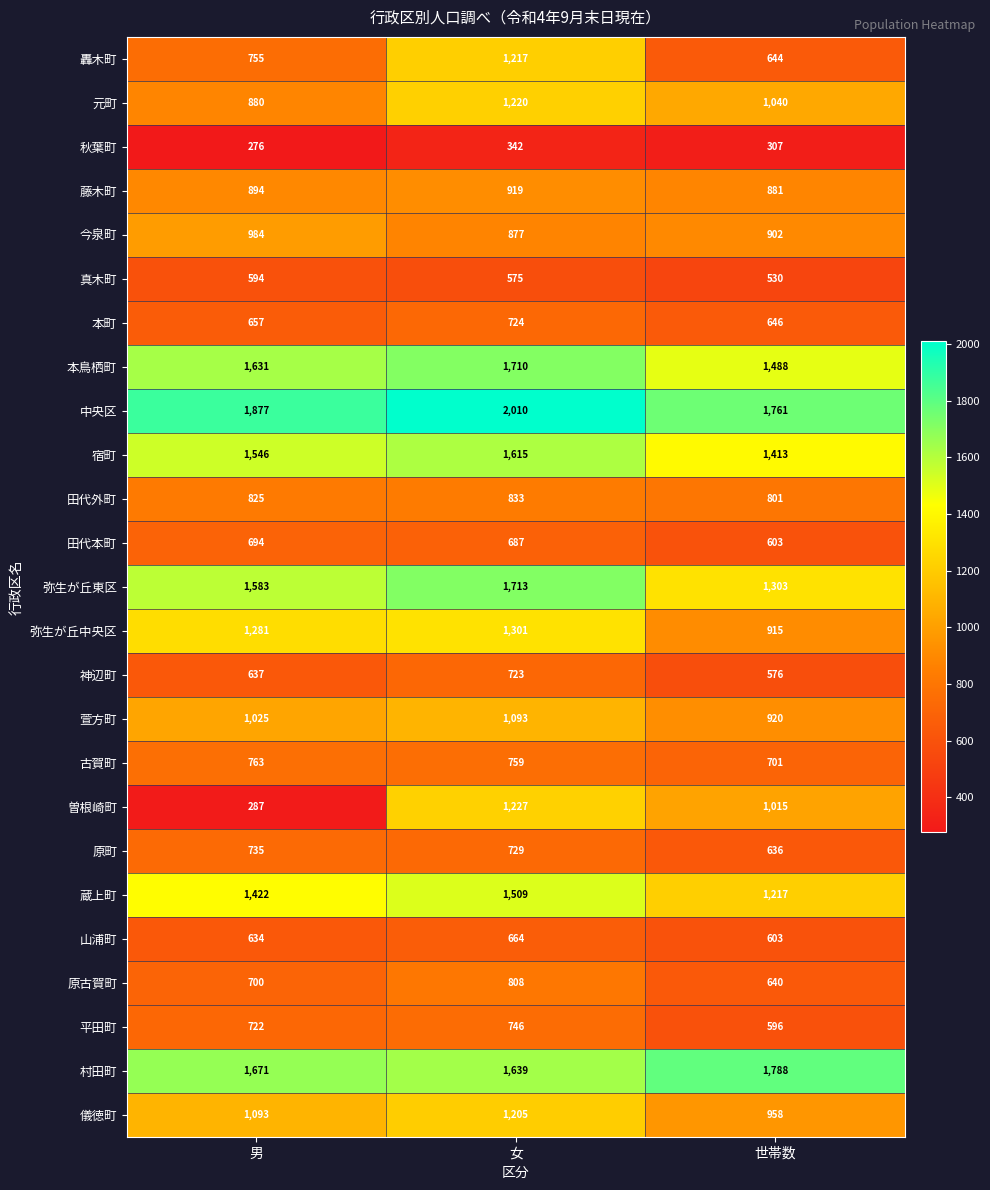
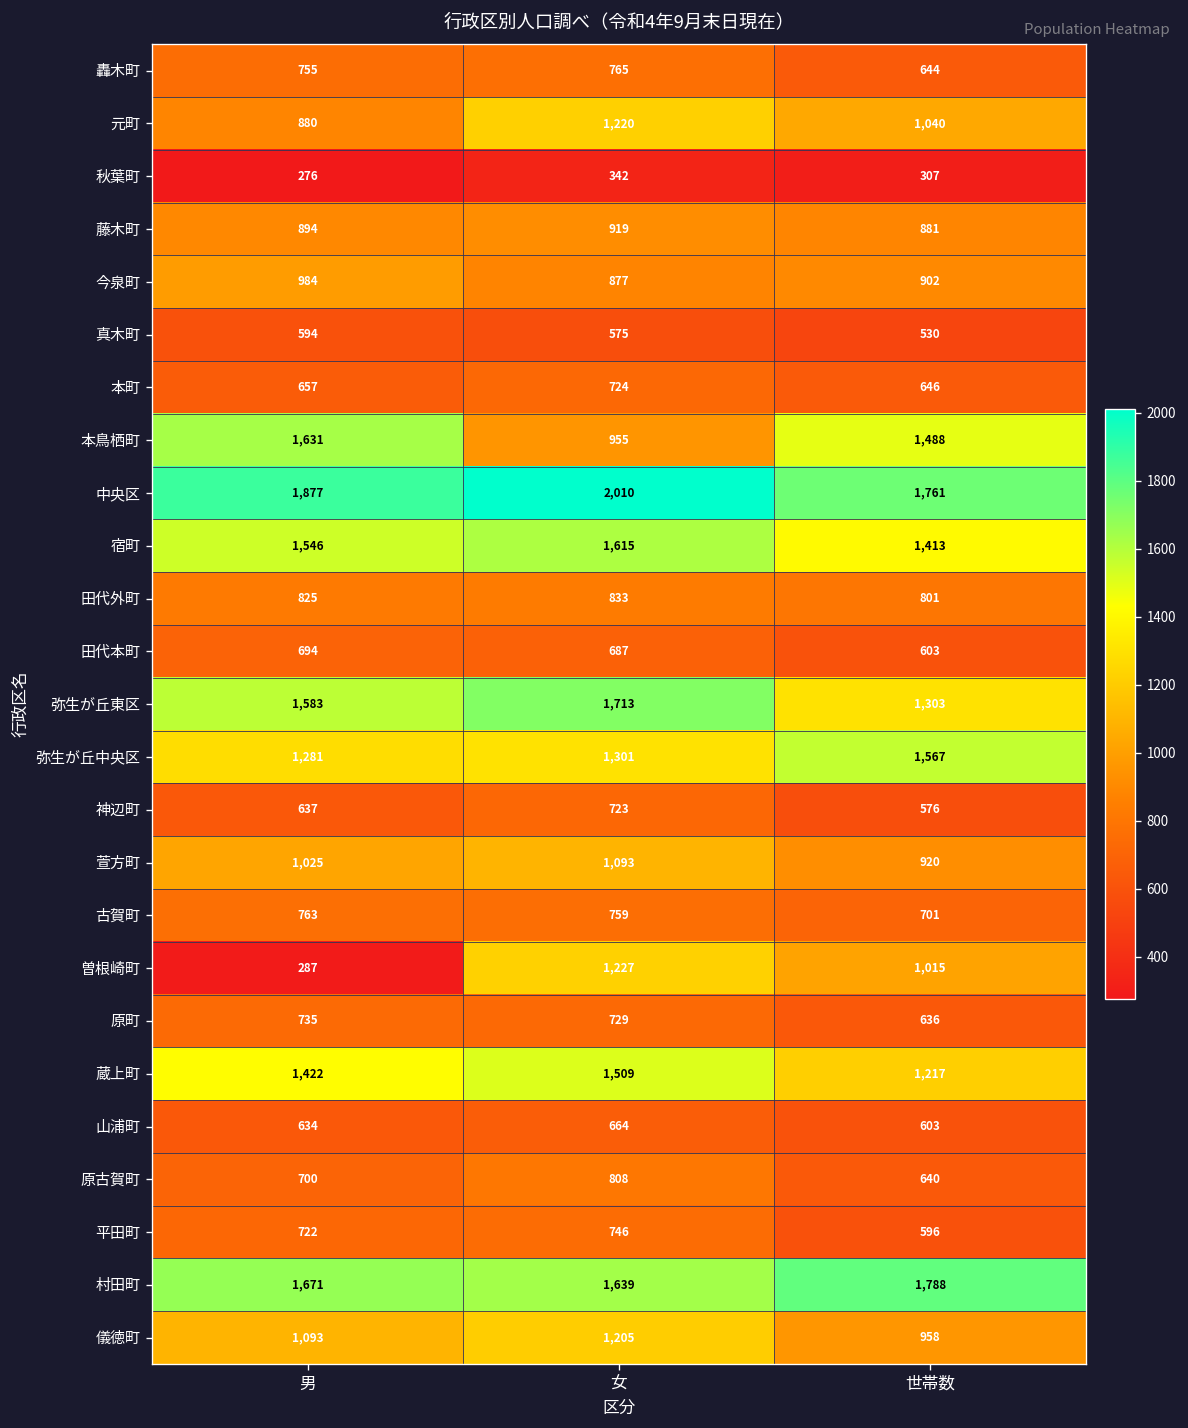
轟木町, 女: 1,217 -> 765
本鳥栖町, 女: 1,710 -> 955
弥生が丘中央区, 世帯数: 915 -> 1,567
